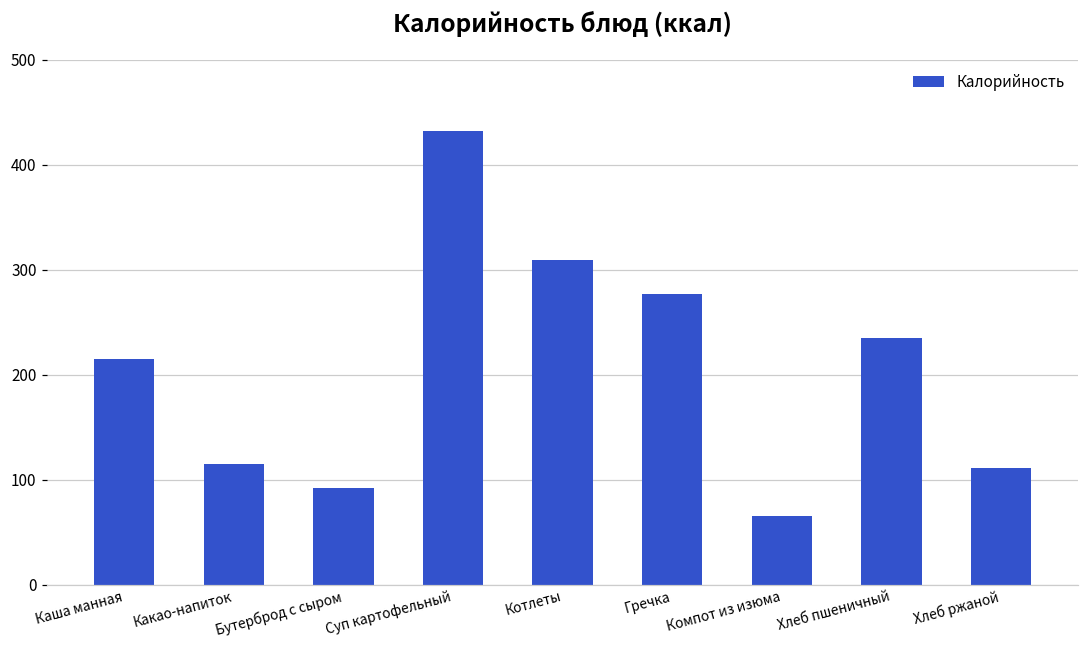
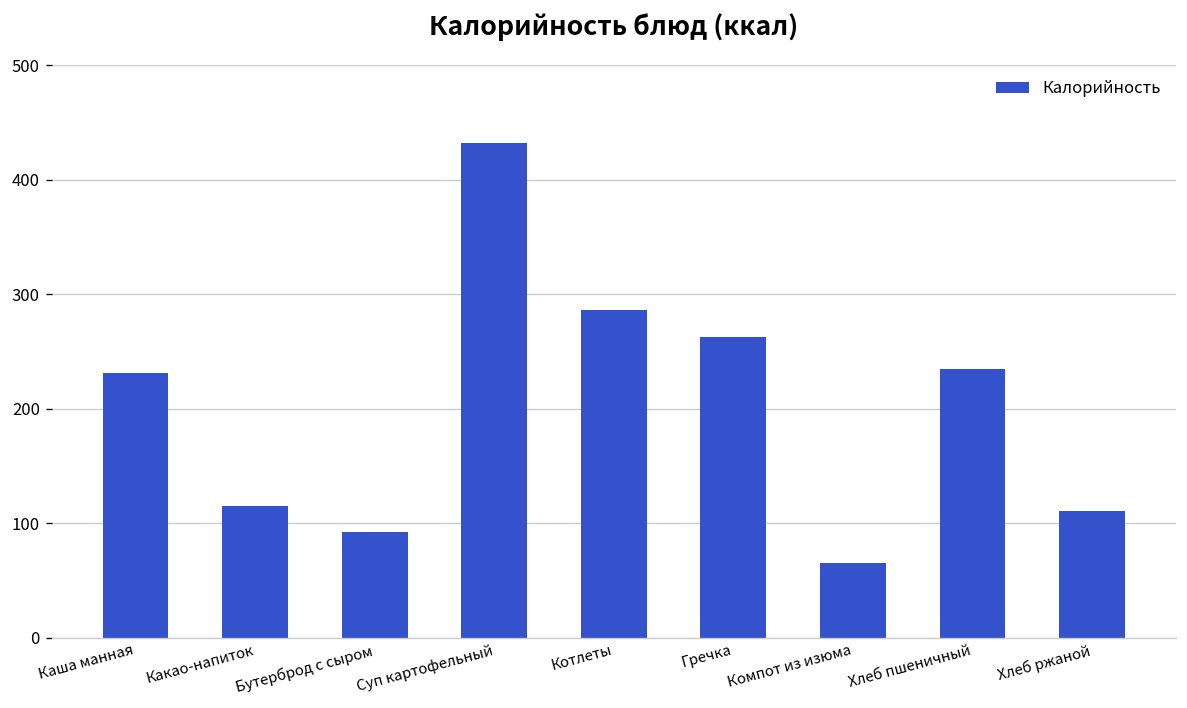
Каша манная: 220 -> 230
Котлеты: 310 -> 290
Гречка: 280 -> 260
